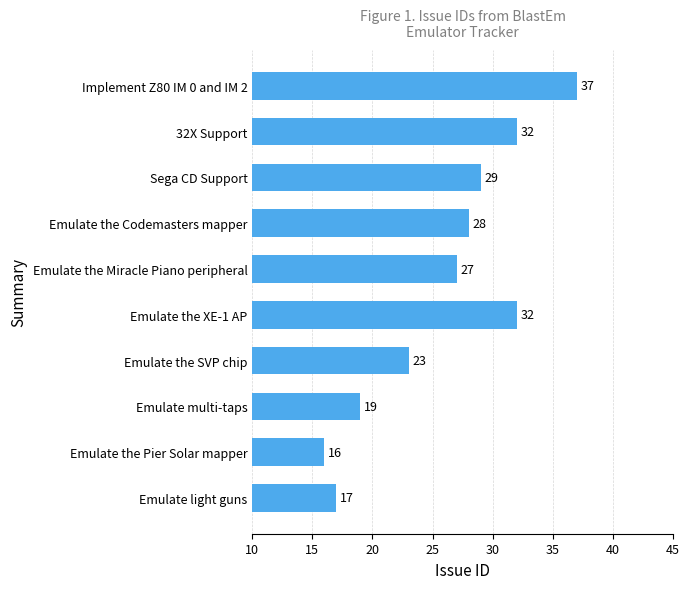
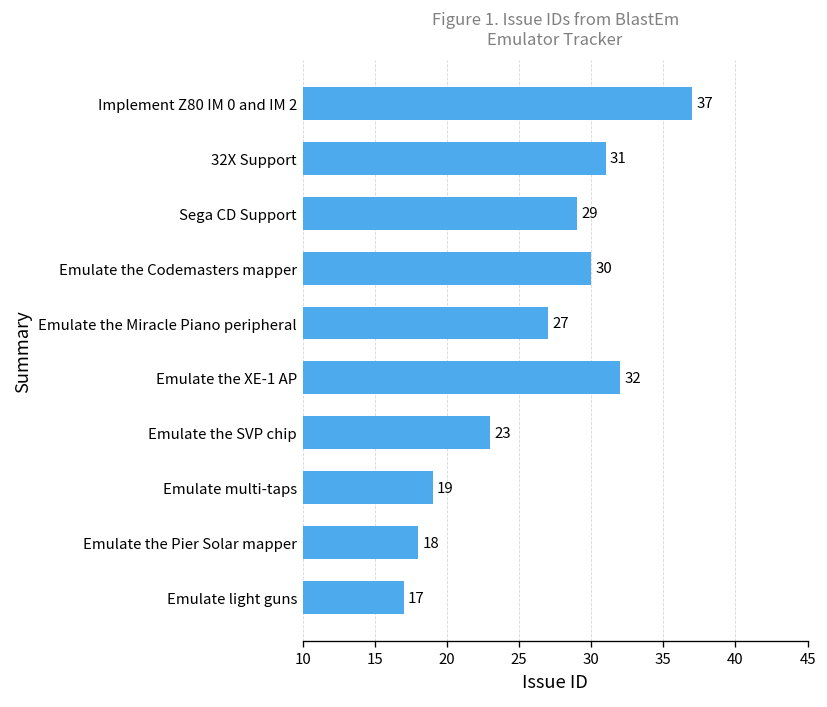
32X Support: 32 -> 31
Emulate the Codemasters mapper: 28 -> 30
Emulate the Pier Solar mapper: 16 -> 18
